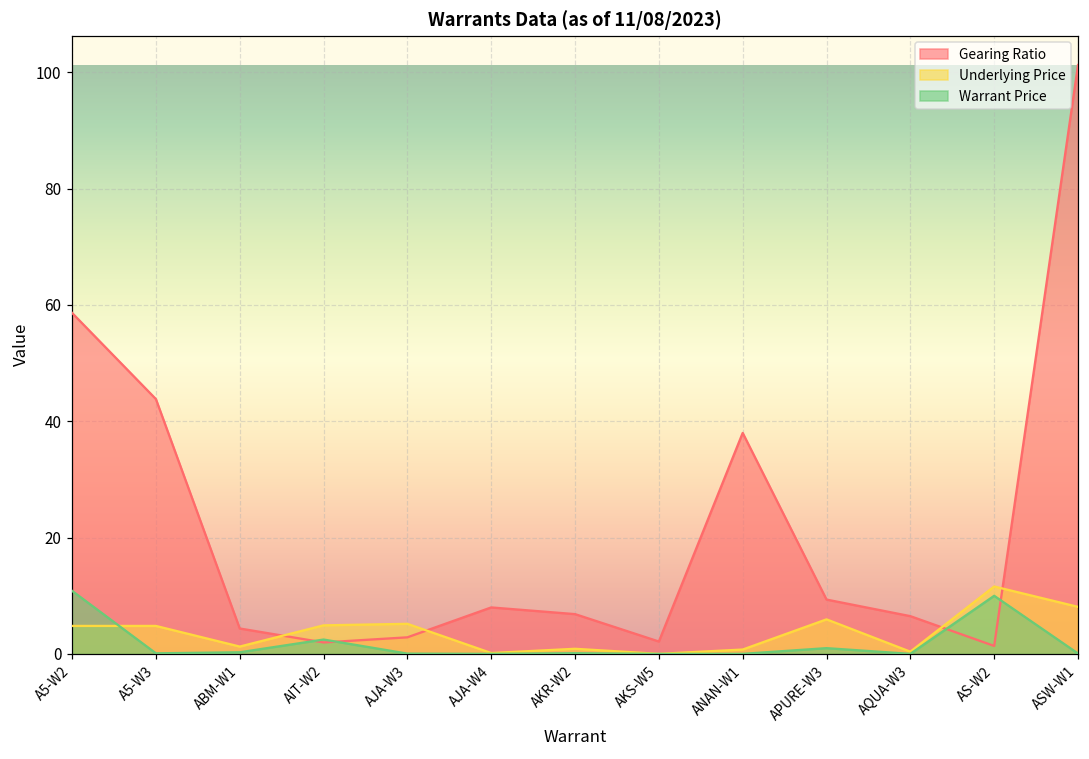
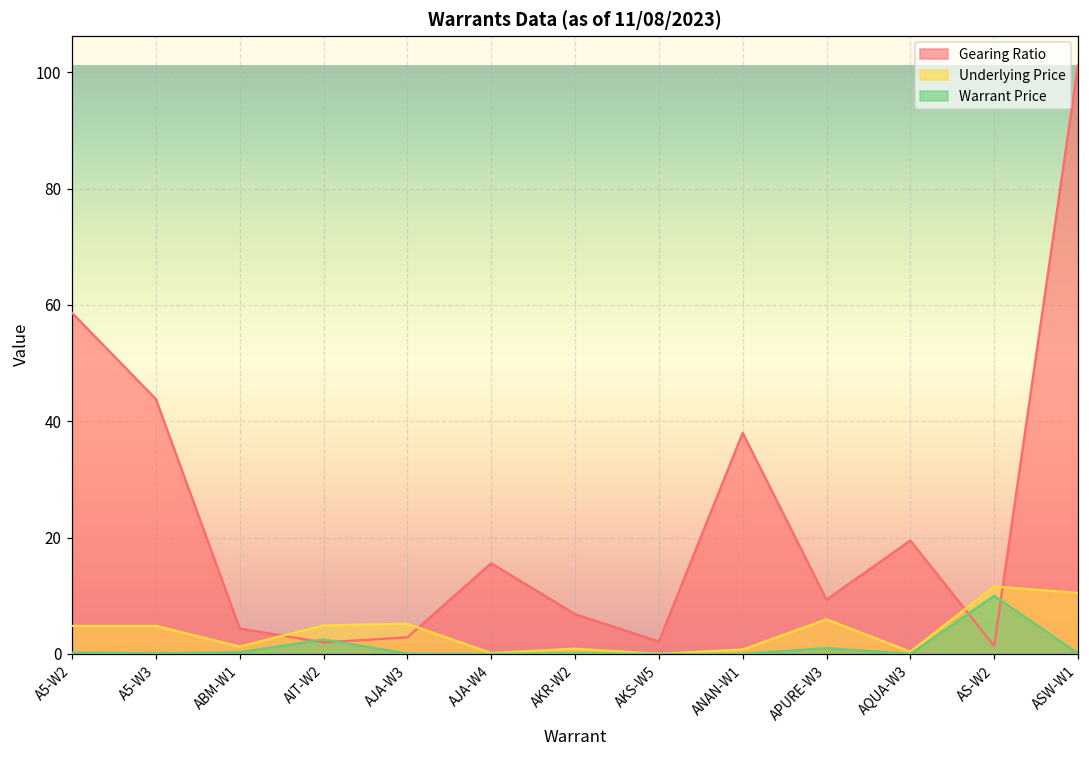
Warrant Price, A5-W2: 11 -> 0
Gearing Ratio, AJA-W4: 8 -> 16
Gearing Ratio, AQUA-W3: 7 -> 20
Underlying Price, ASW-W1: 8 -> 11
